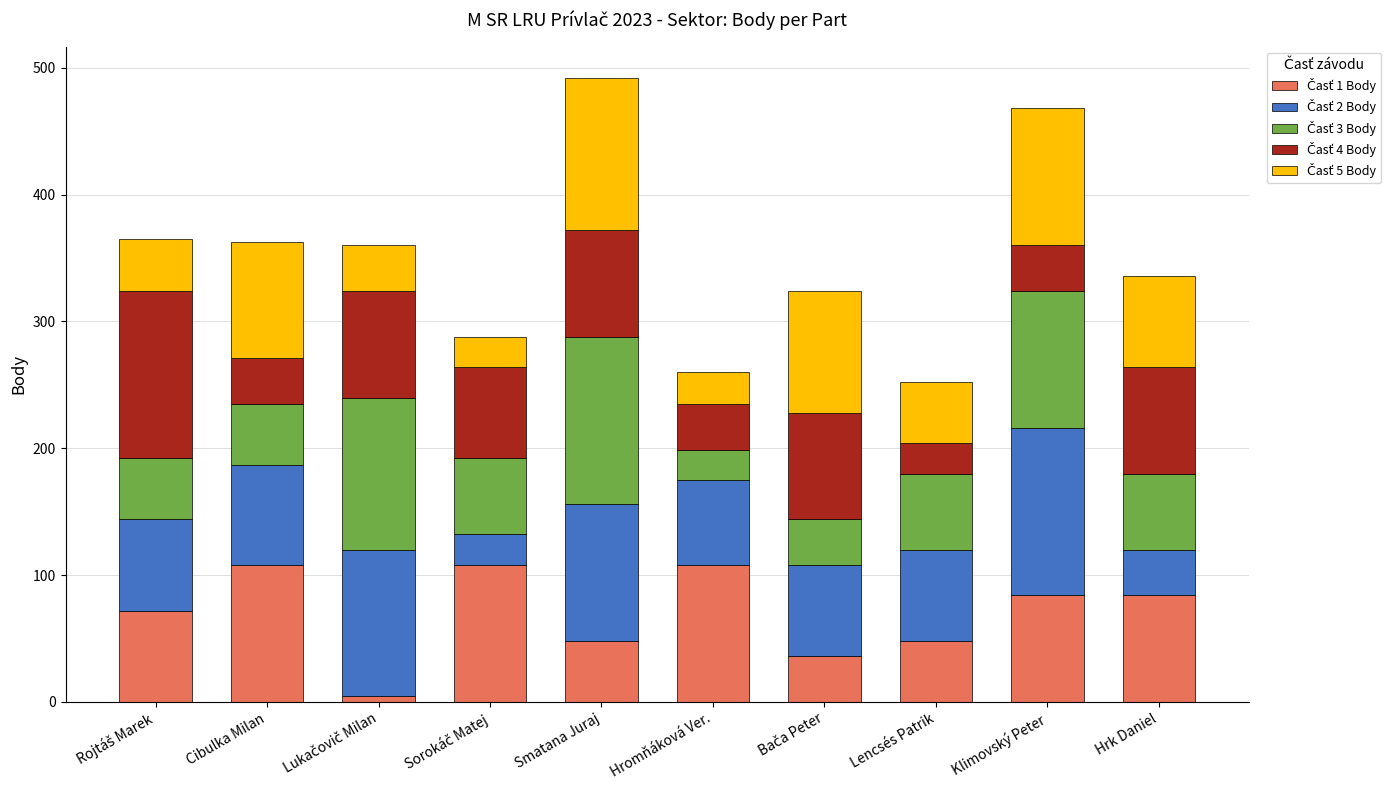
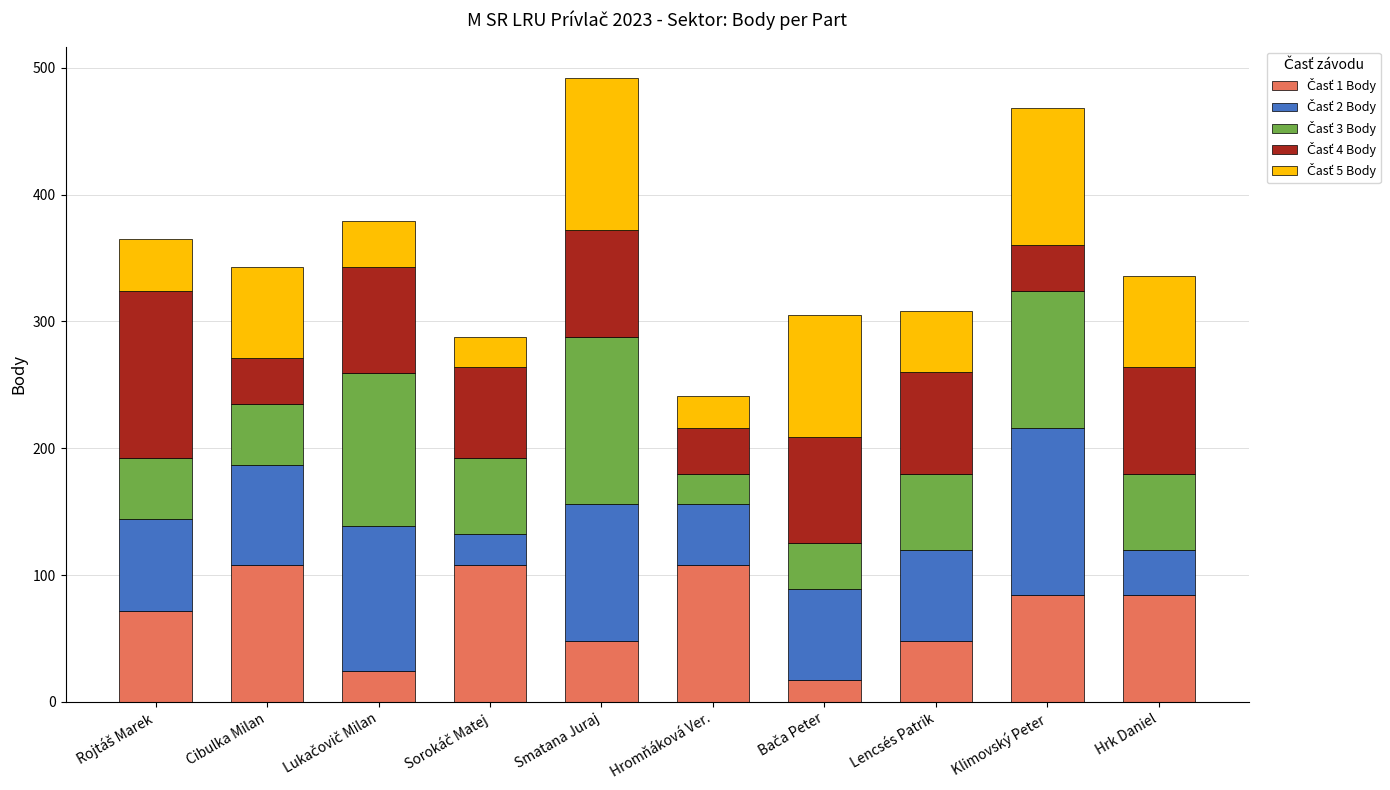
Časť 5 Body, Cibulka Milan: 92 -> 72
Časť 1 Body, Lukačovič Milan: 5 -> 24
Časť 2 Body, Hromňáková Ver.: 67 -> 48
Časť 1 Body, Bača Peter: 36 -> 17
Časť 4 Body, Lencsés Patrik: 24 -> 80
